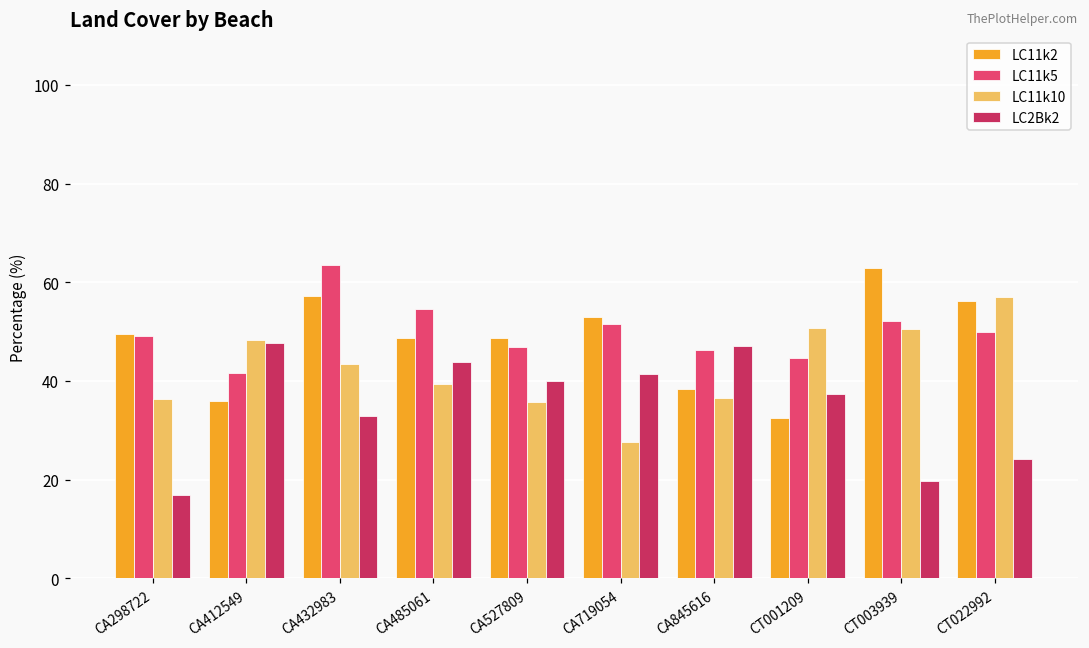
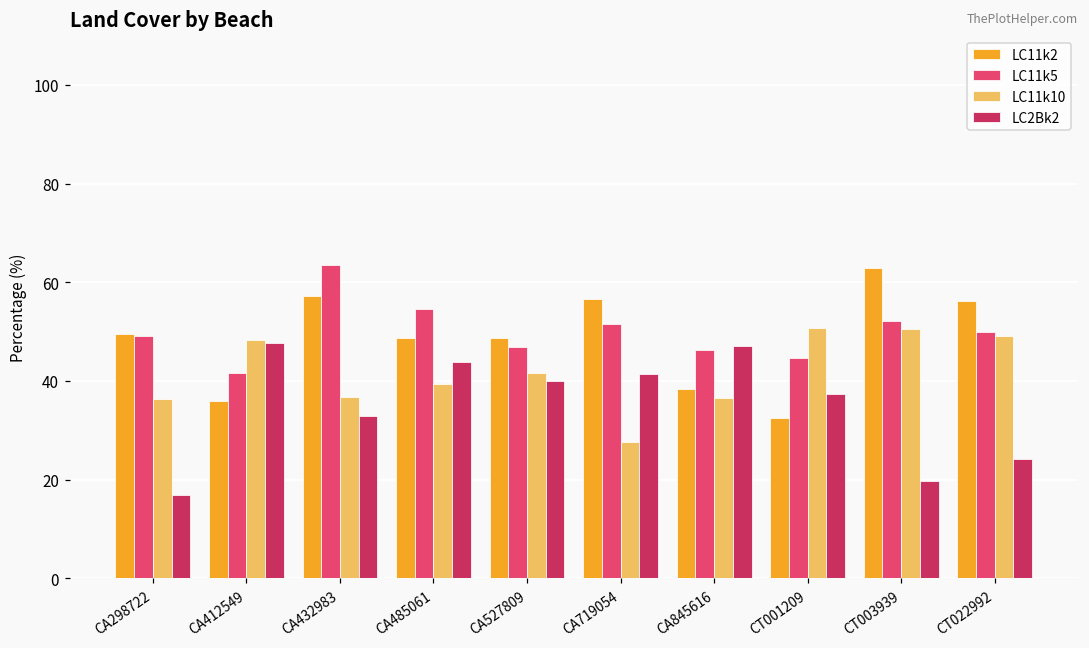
LC11k10, CA432983: 43 -> 37
LC11k10, CA527809: 36 -> 42
LC11k2, CA719054: 53 -> 57
LC11k10, CT022992: 57 -> 49
